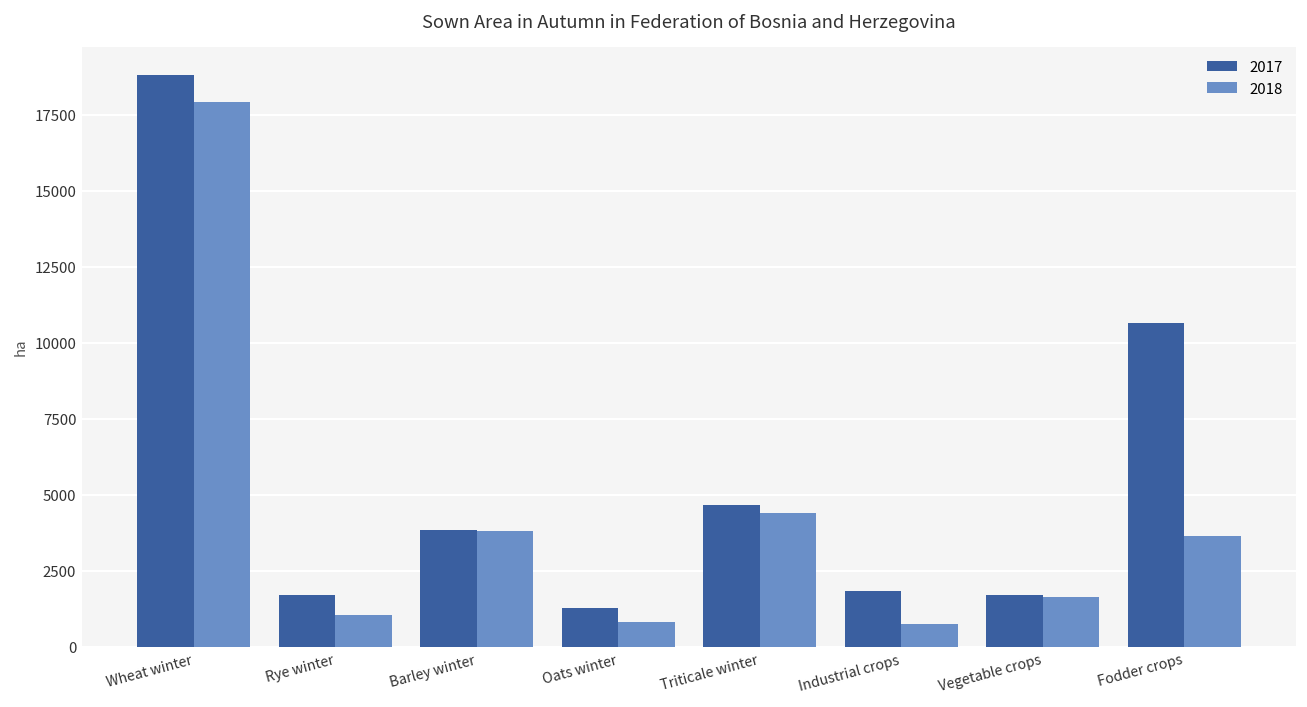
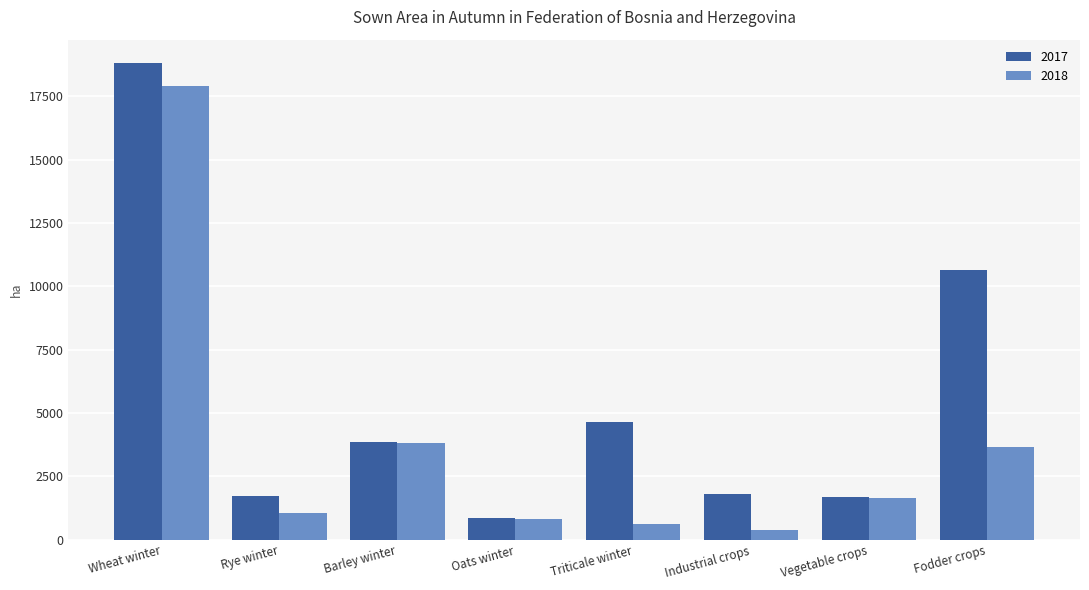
2017, Oats winter: 1300 -> 900
2018, Triticale winter: 4400 -> 600
2018, Industrial crops: 700 -> 400
